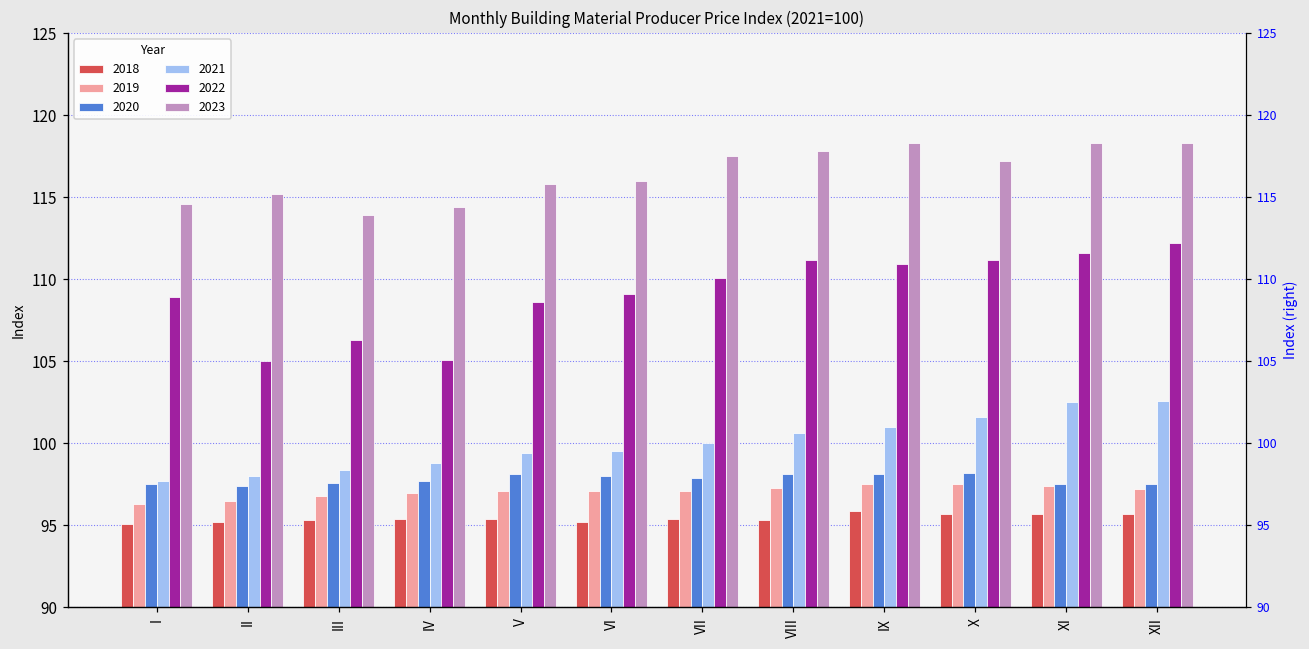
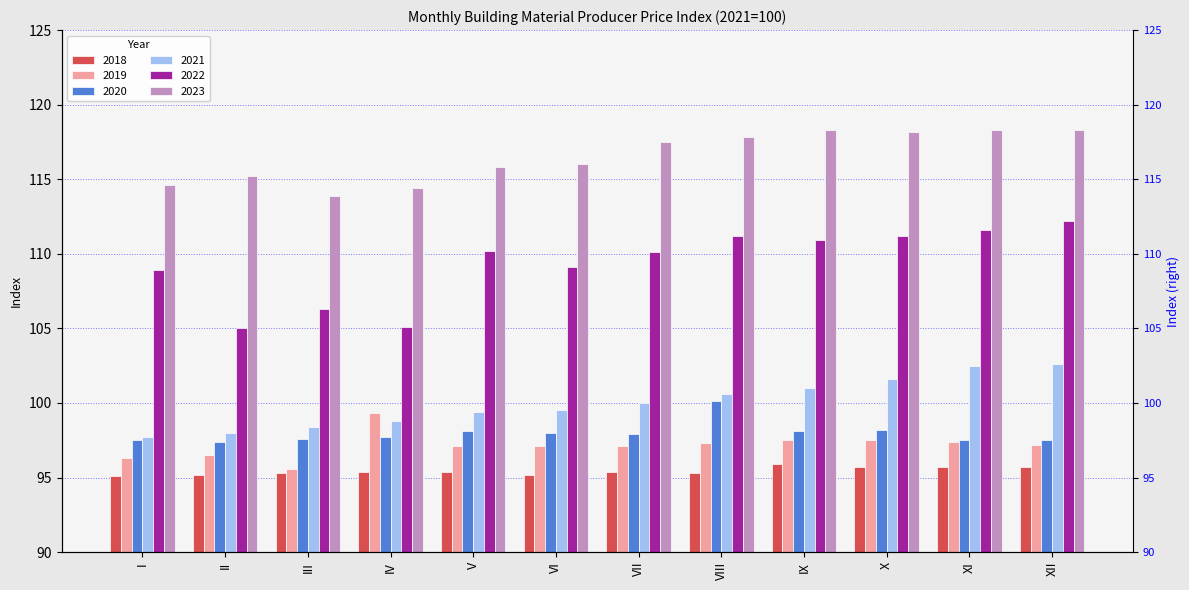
2019, III: 96.8 -> 95.6
2019, IV: 97.0 -> 99.3
2022, V: 108.6 -> 110.2
2020, VIII: 98.1 -> 100.1
2023, X: 117.2 -> 118.2
